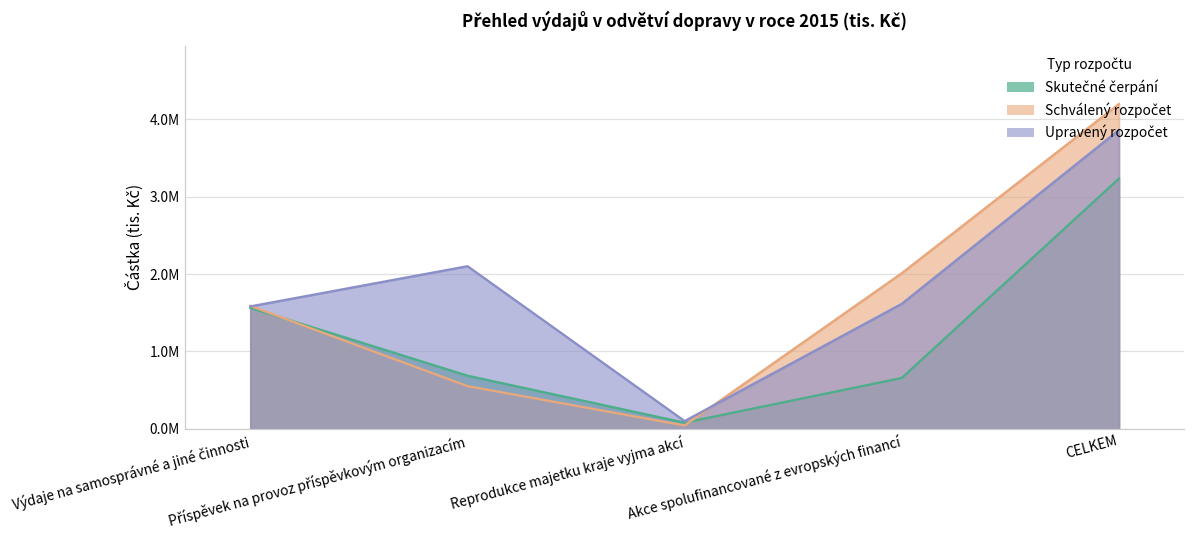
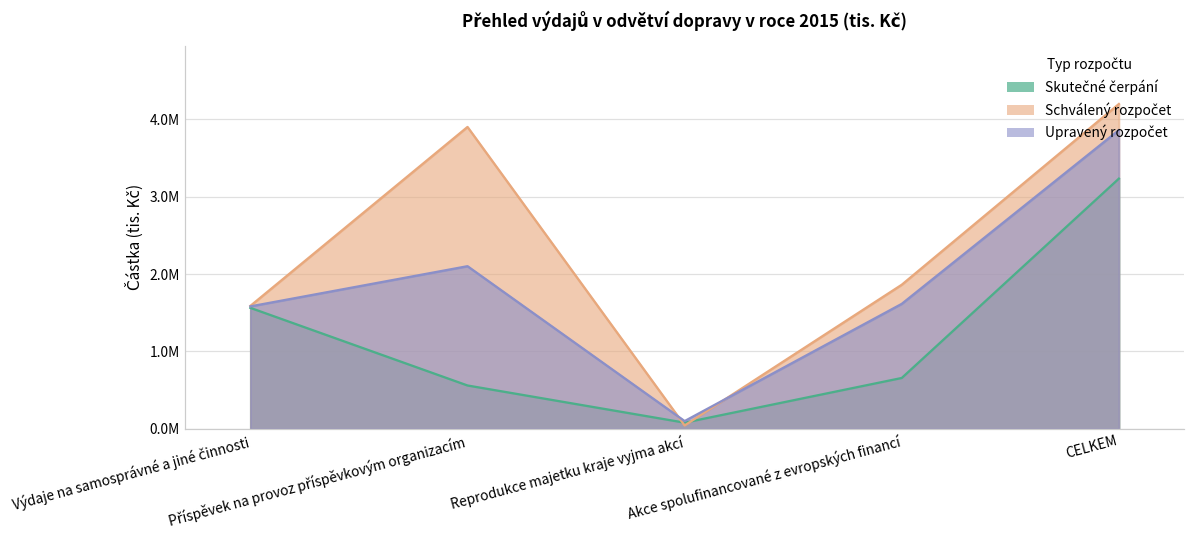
Skutečné čerpání, Příspěvek na provoz příspěvkovým organizacím: 700000 -> 600000
Schválený rozpočet, Příspěvek na provoz příspěvkovým organizacím: 600000 -> 3900000
Schválený rozpočet, Akce spolufinancované z evropských financí: 2000000 -> 1900000
